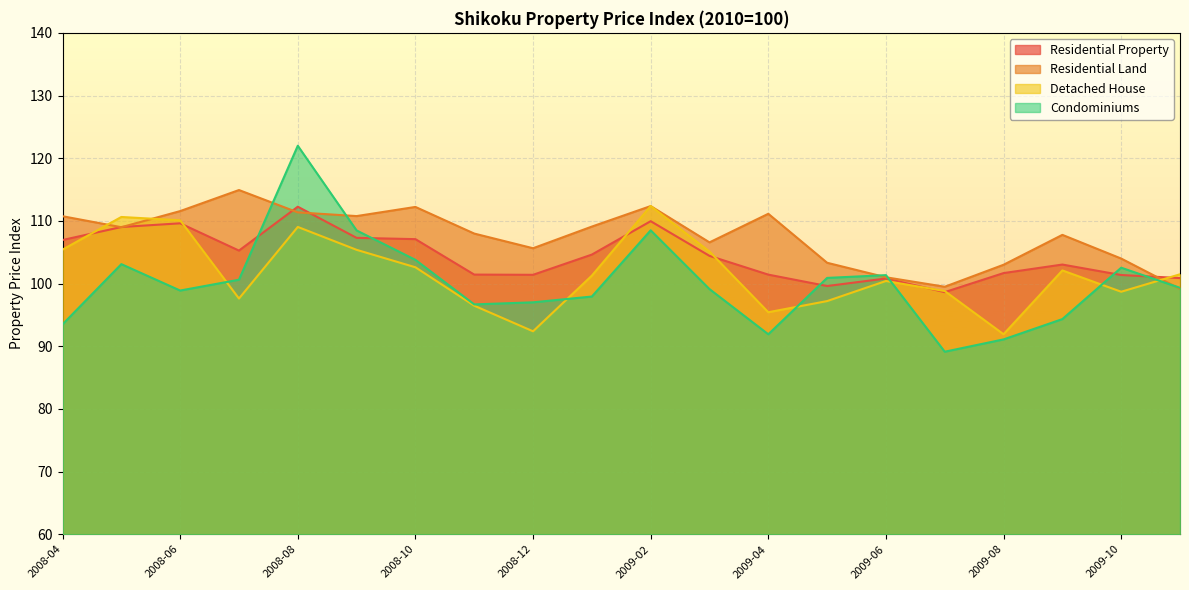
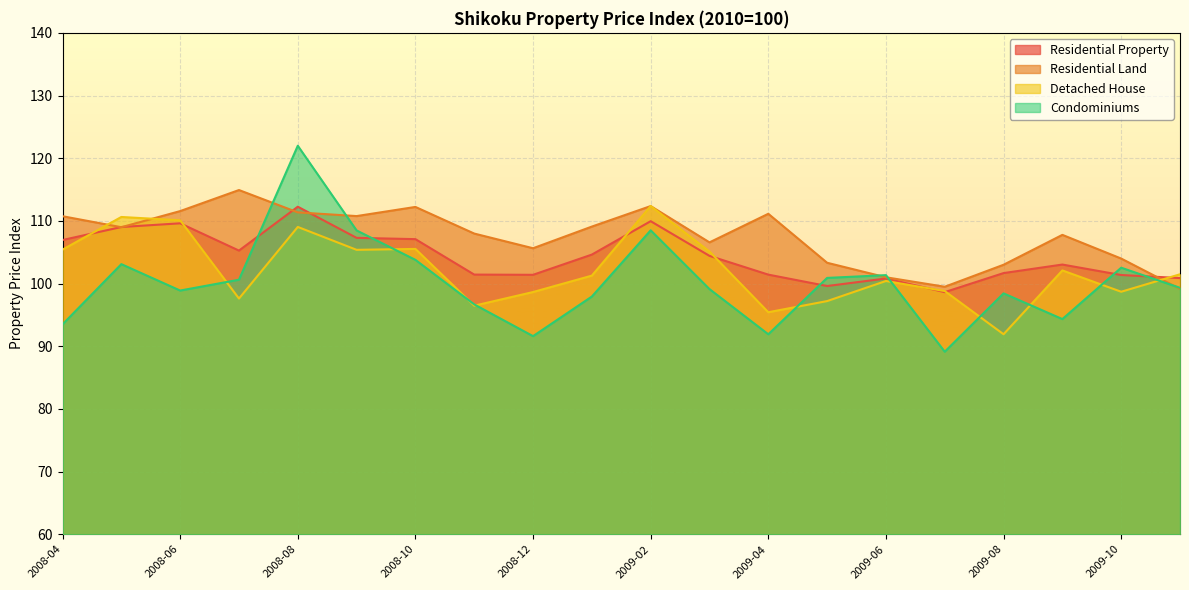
Detached House, 2008-10: 103 -> 106
Detached House, 2008-12: 92 -> 99
Condominiums, 2008-12: 97 -> 92
Condominiums, 2009-08: 91 -> 98
